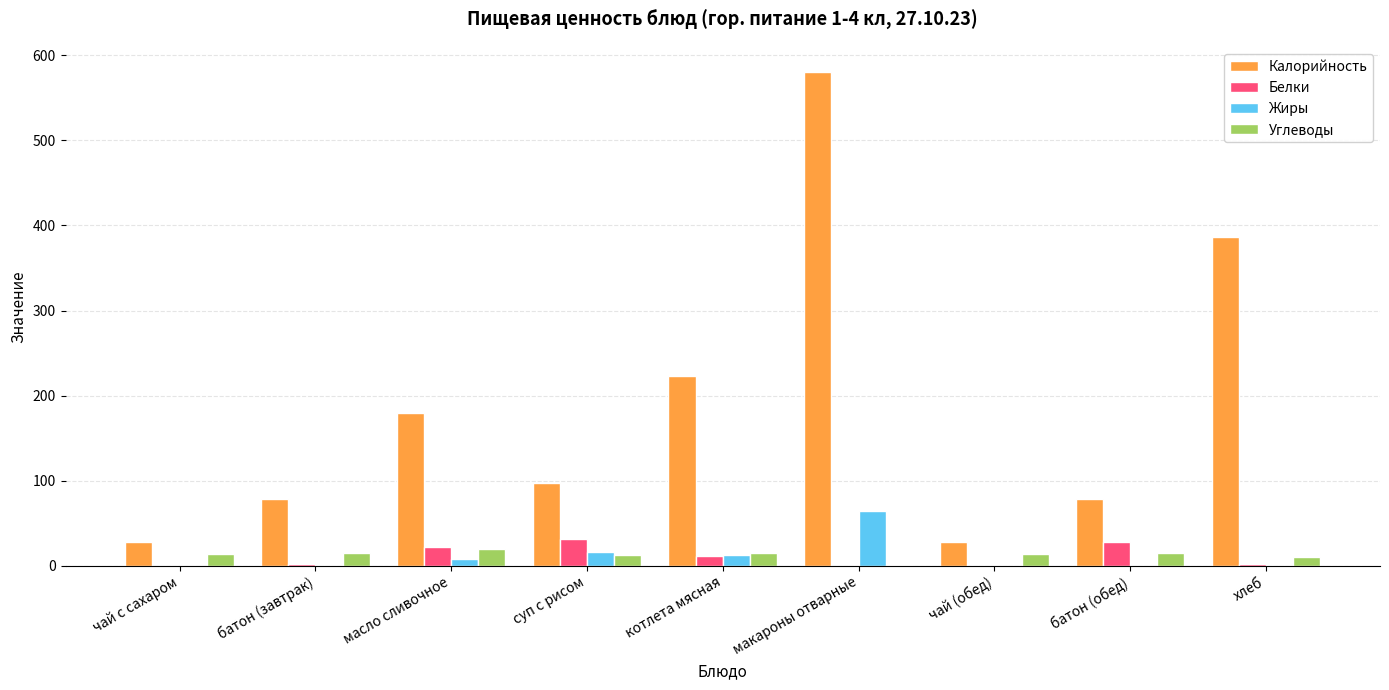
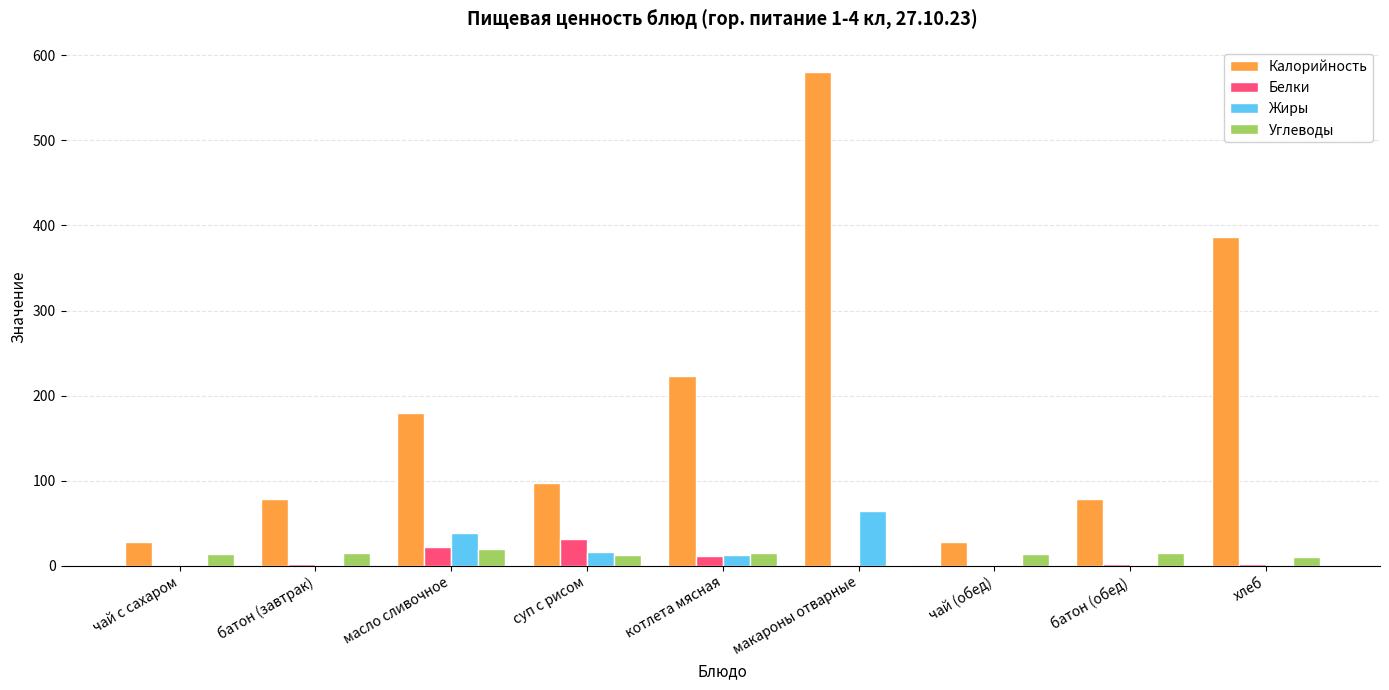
Жиры, масло сливочное: 10 -> 40
Белки, батон (обед): 30 -> 0
